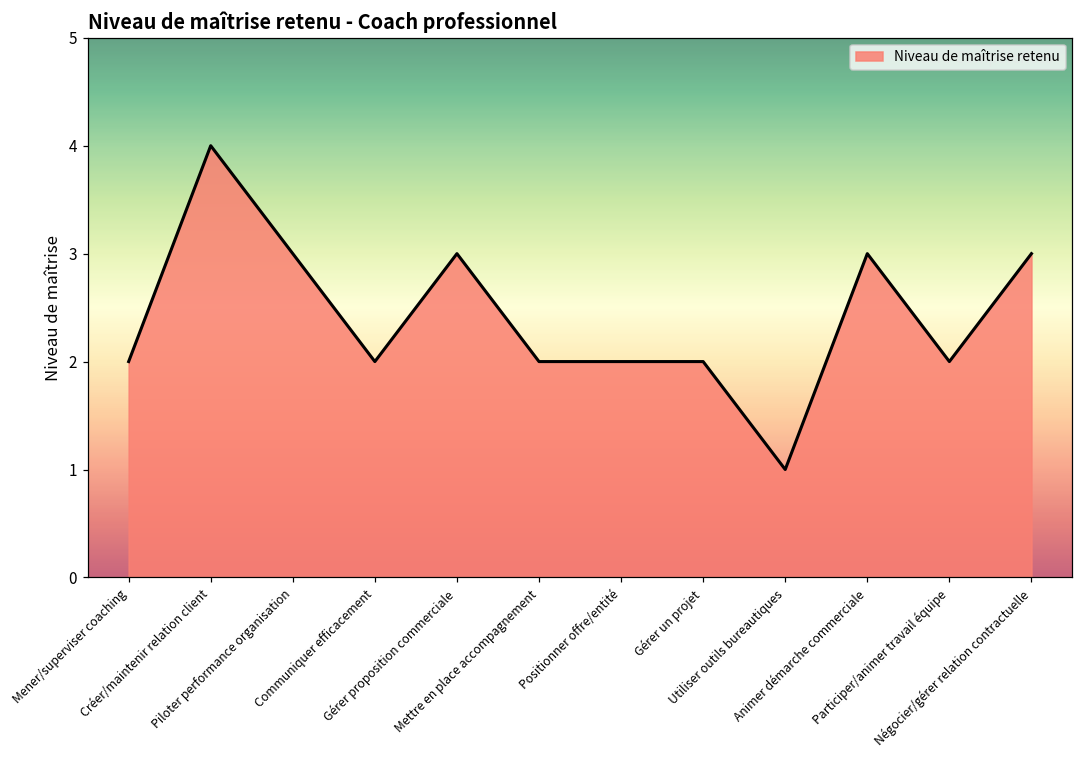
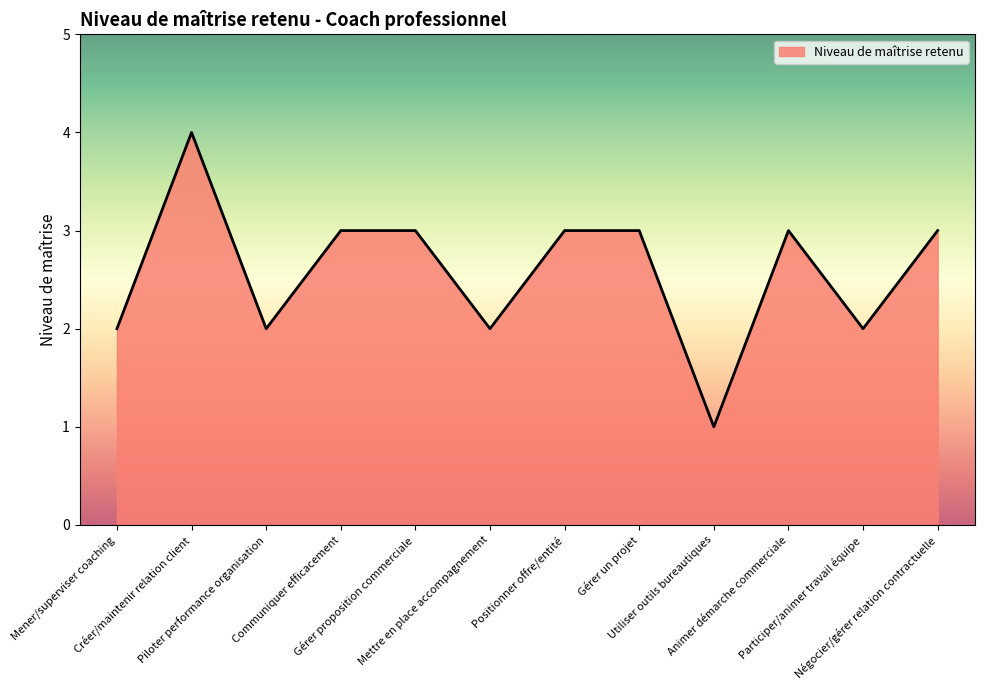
Piloter performance organisation: 3 -> 2
Communiquer efficacement: 2 -> 3
Positionner offre/entité: 2 -> 3
Gérer un projet: 2 -> 3
